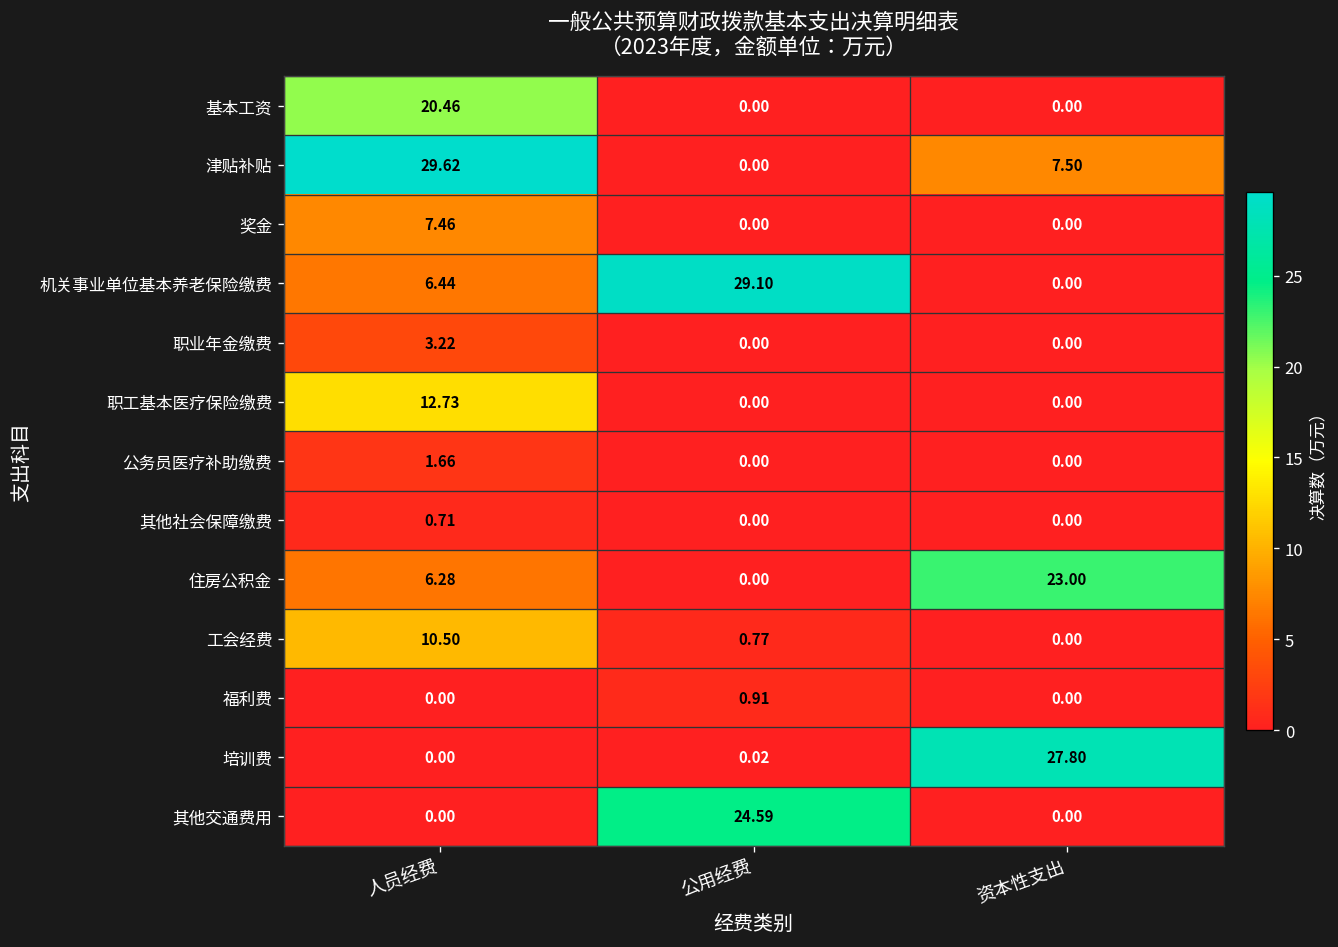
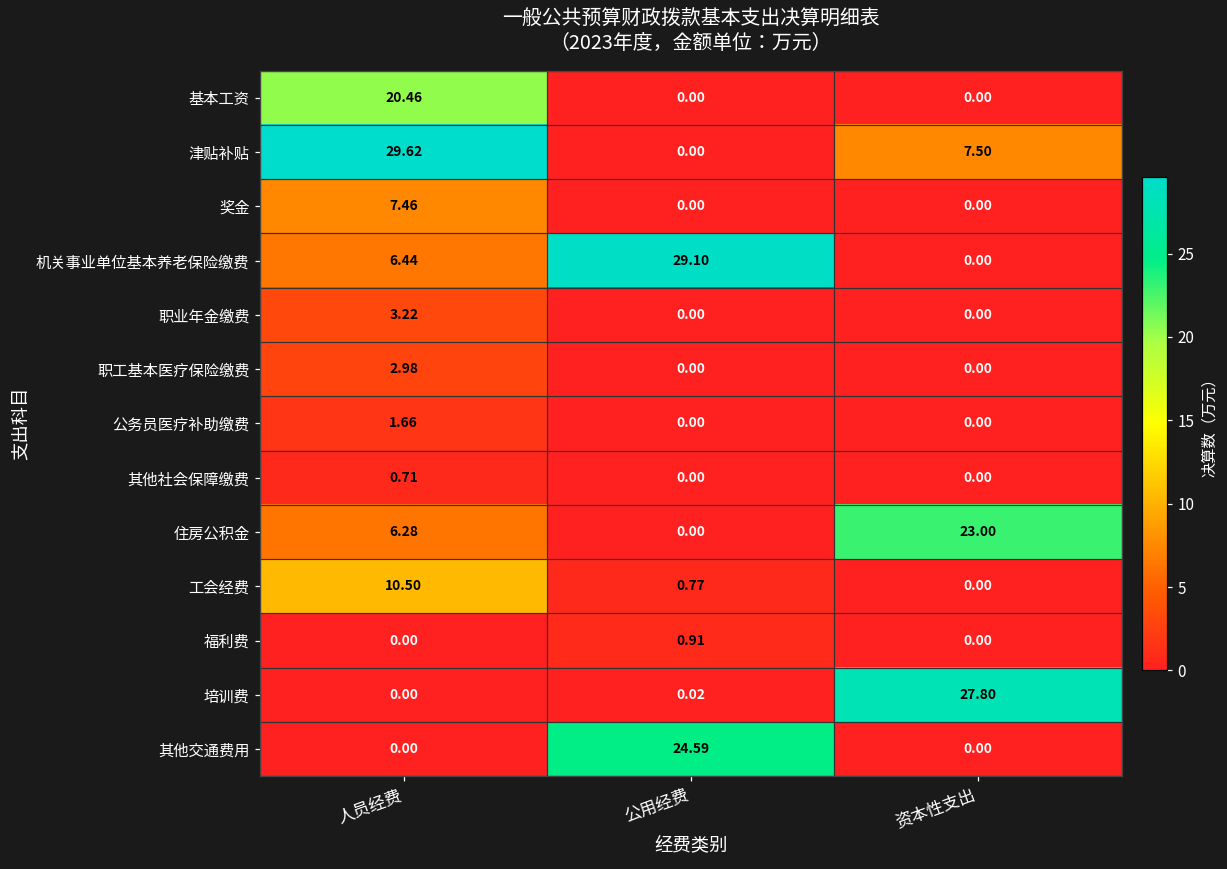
职工基本医疗保险缴费, 人员经费: 12.73 -> 2.98
